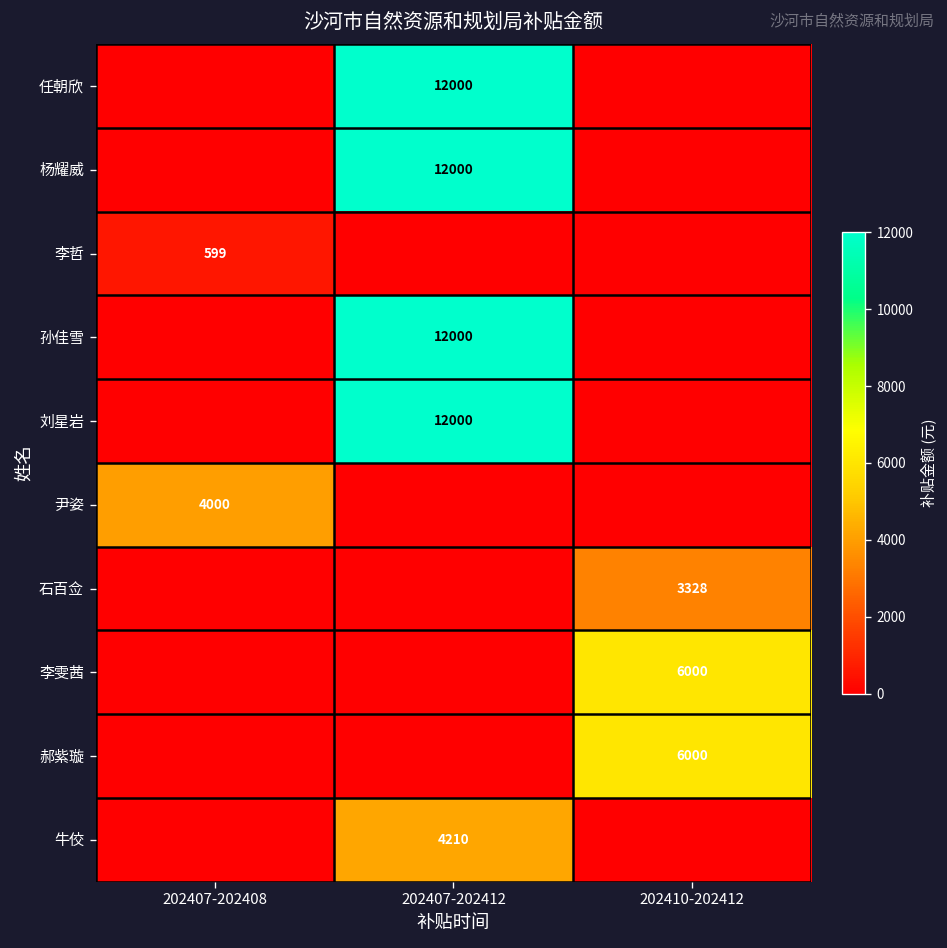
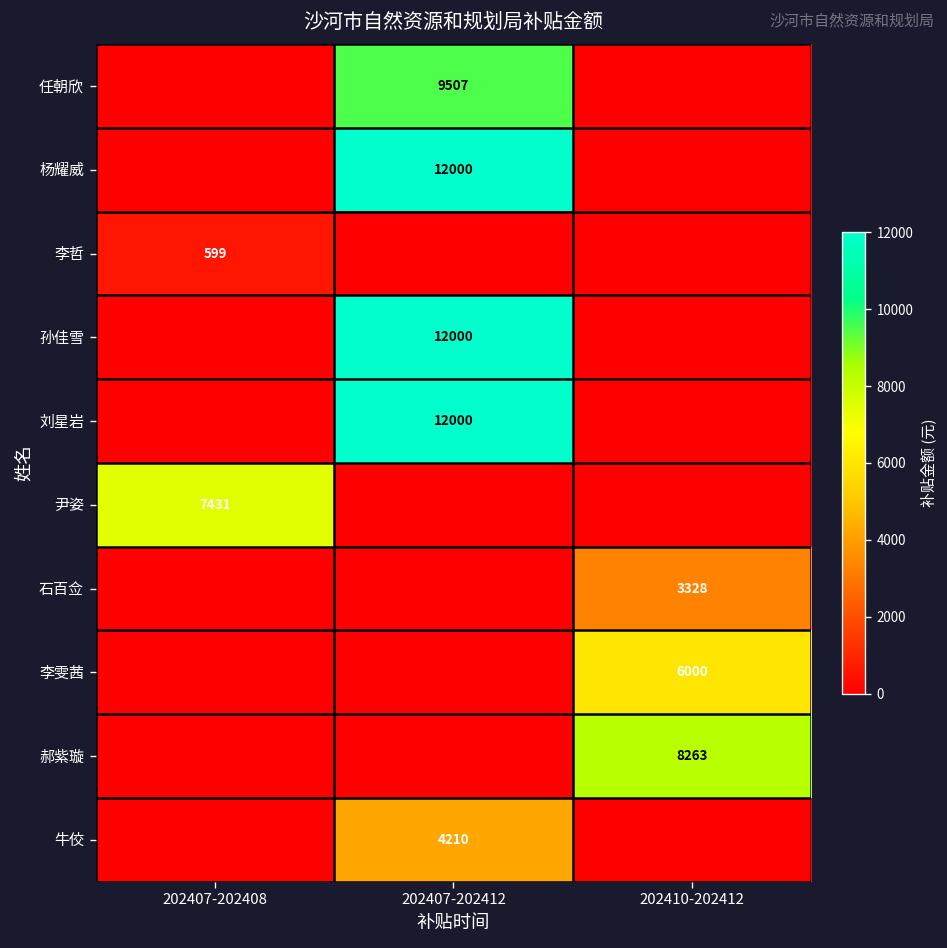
任朝欣, 202407-202412: 12000 -> 9507
尹姿, 202407-202408: 4000 -> 7431
郝紫璇, 202410-202412: 6000 -> 8263
